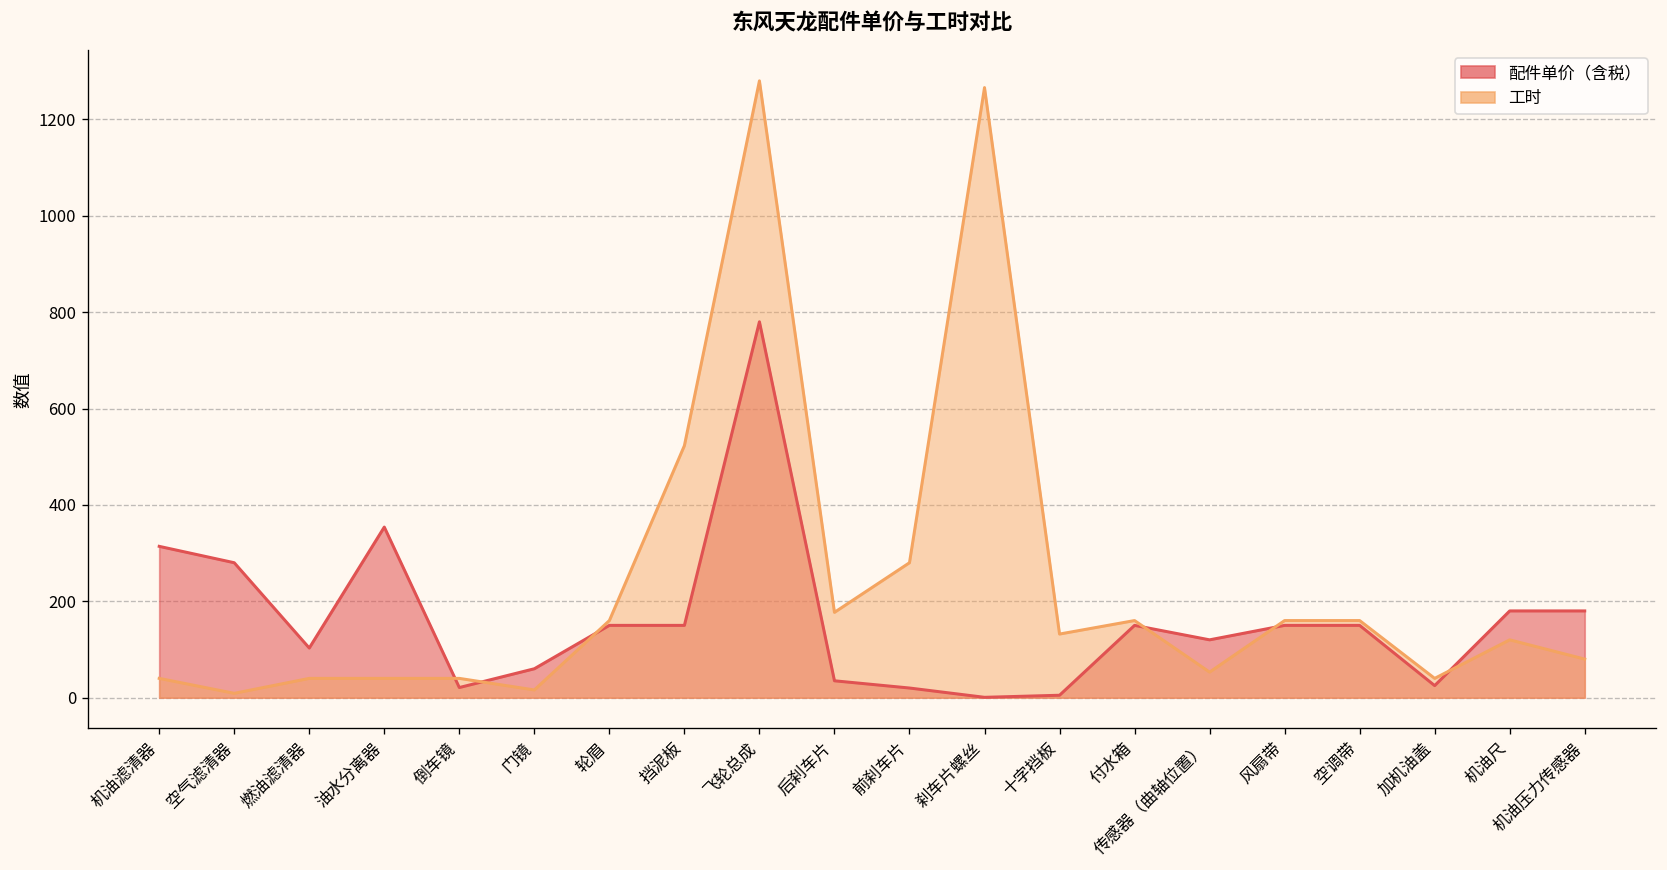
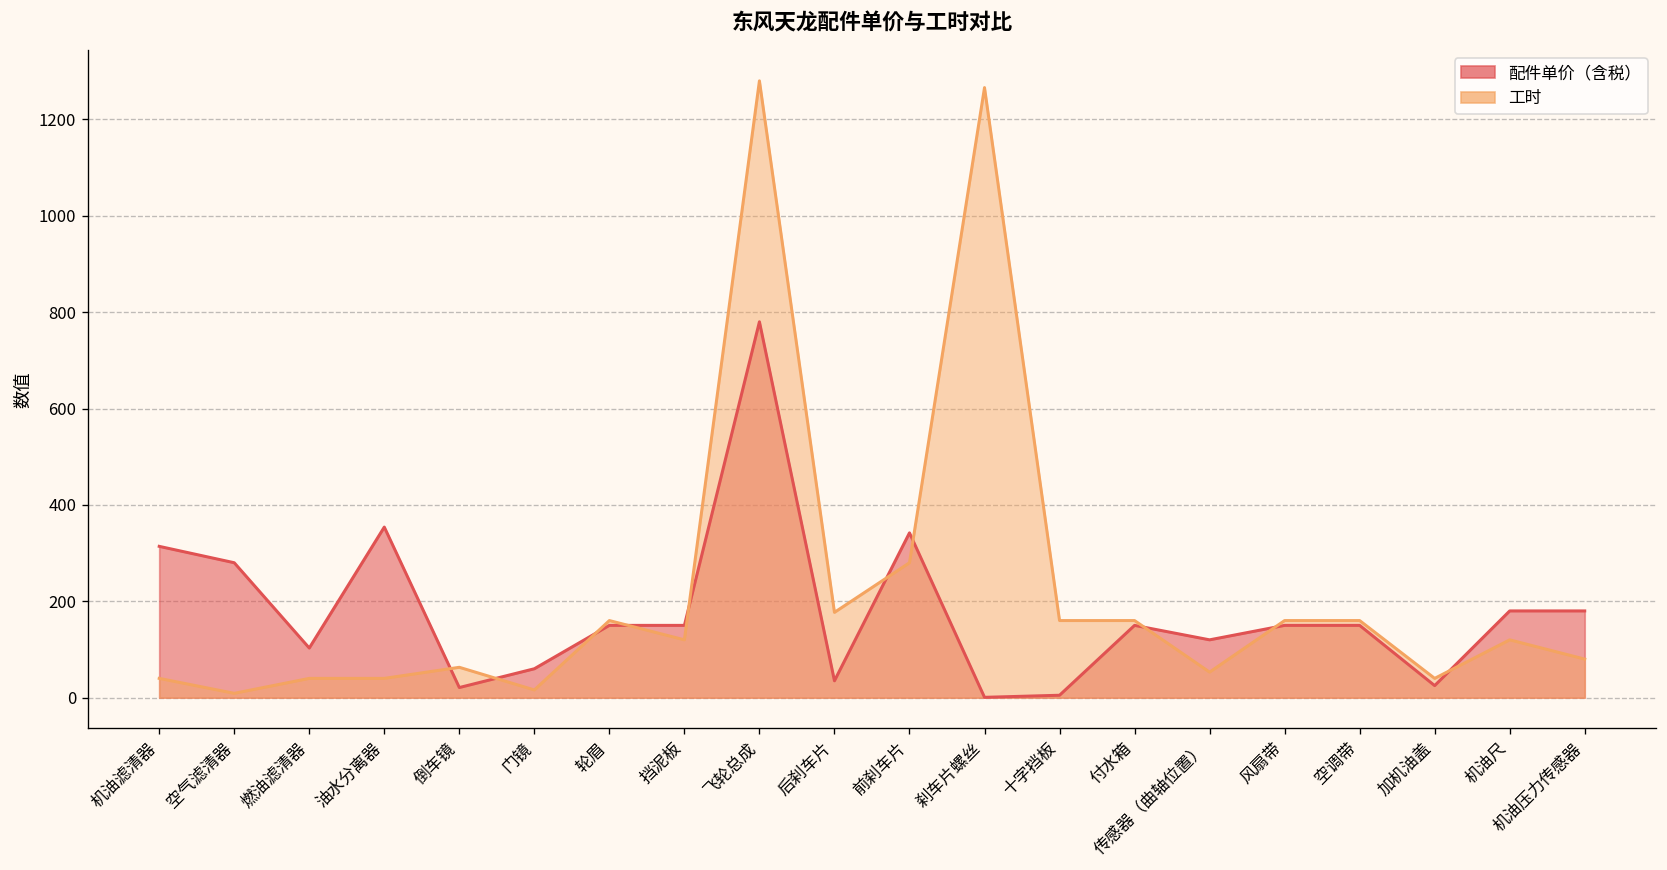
工时, 倒车镜: 40 -> 60
工时, 挡泥板: 520 -> 120
配件单价（含税）, 前刹车片: 20 -> 340
工时, 十字挡板: 130 -> 160
